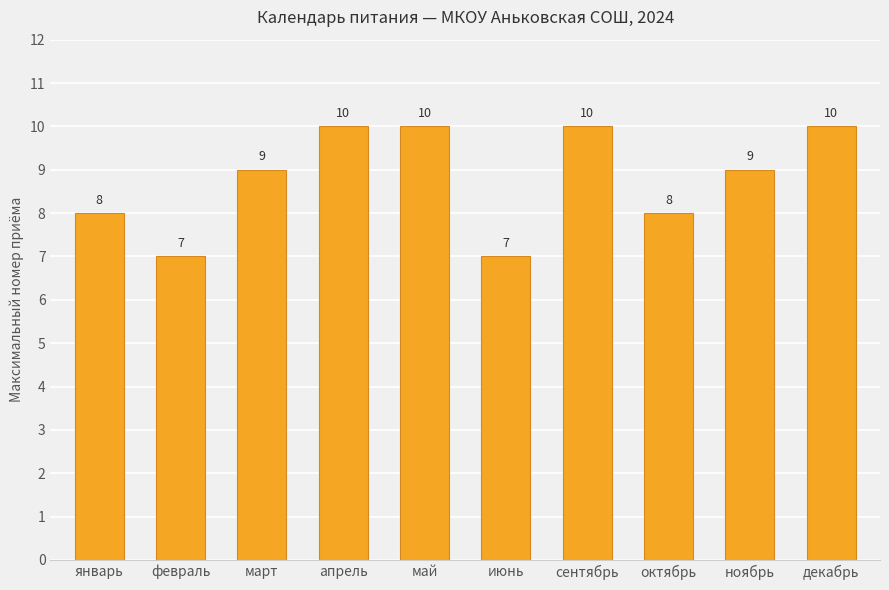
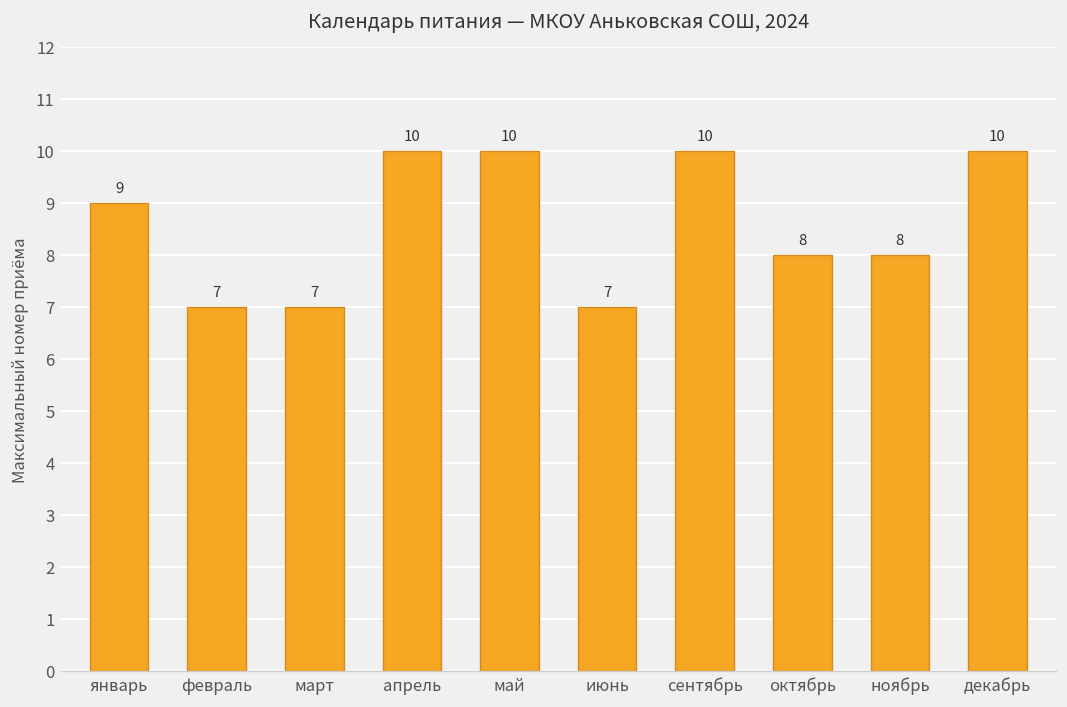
январь: 8 -> 9
март: 9 -> 7
ноябрь: 9 -> 8
